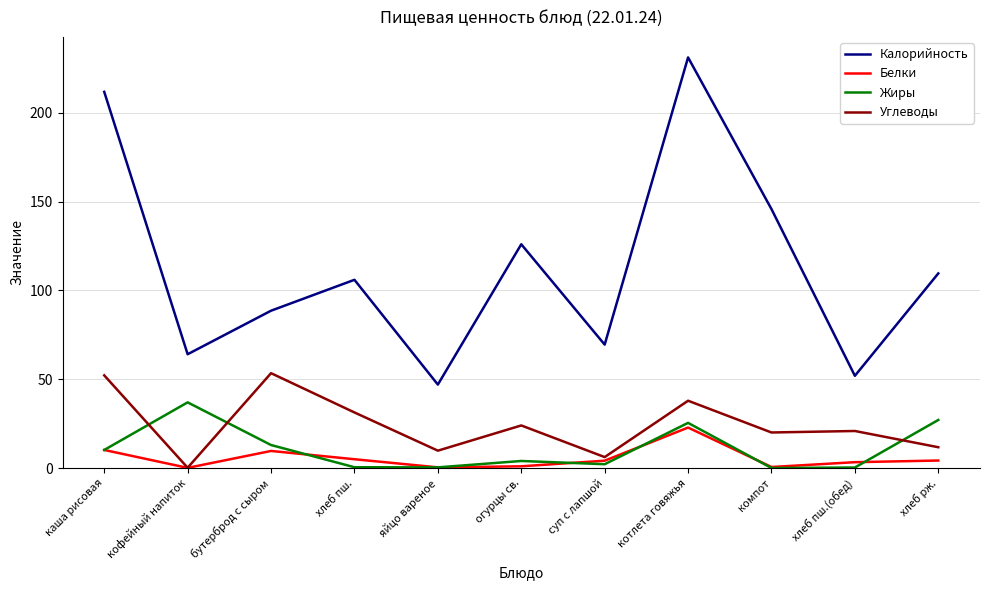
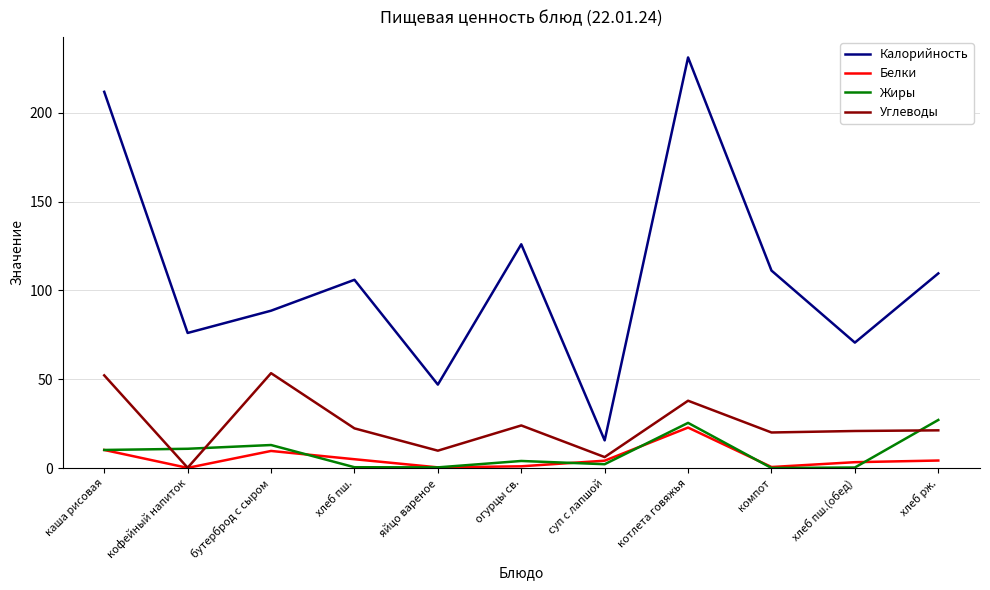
Калорийность, кофейный напиток: 64 -> 76
Жиры, кофейный напиток: 37 -> 11
Углеводы, хлеб пш.: 31 -> 22
Калорийность, суп с лапшой: 70 -> 16
Калорийность, компот: 146 -> 111
Калорийность, хлеб пш.(обед): 52 -> 71
Углеводы, хлеб рж.: 12 -> 21
